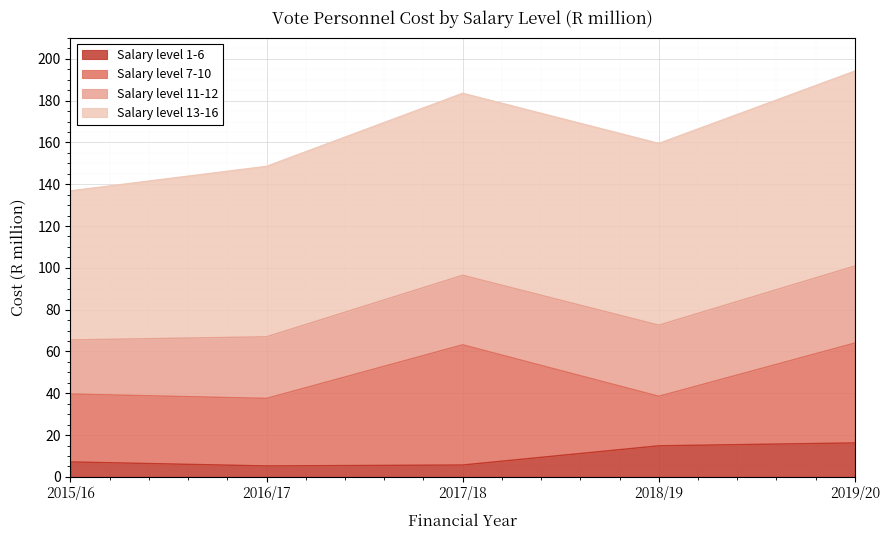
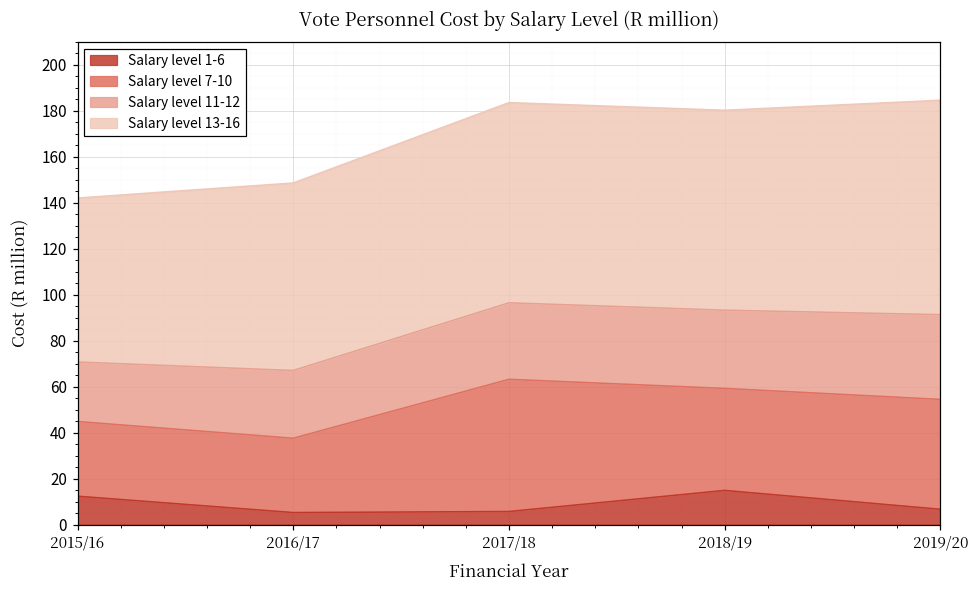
Salary level 1-6, 2015/16: 7 -> 12
Salary level 7-10, 2018/19: 24 -> 44
Salary level 1-6, 2019/20: 16 -> 7
